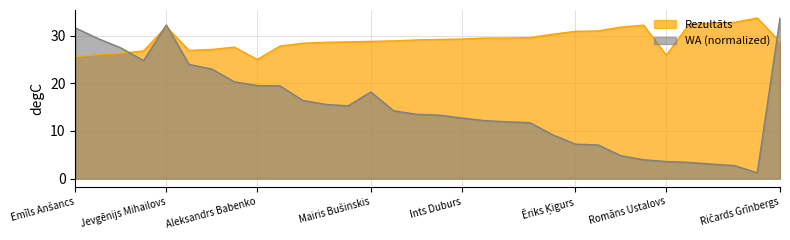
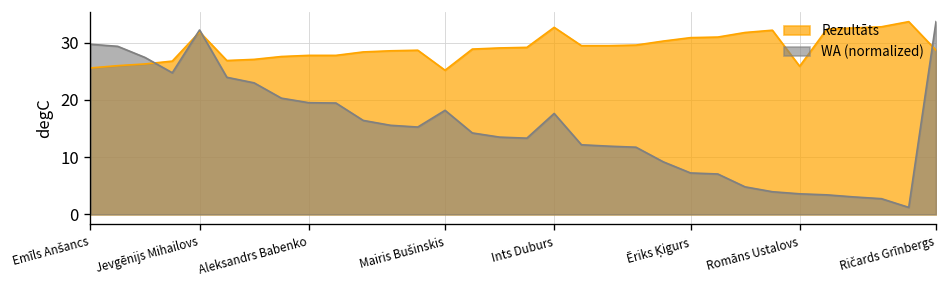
WA (normalized), Emīls Anšancs: 32 -> 30
Rezultāts, Aleksandrs Babenko: 25 -> 28
Rezultāts, Mairis Bušinskis: 29 -> 25
Rezultāts, Ints Duburs: 29 -> 33
WA (normalized), Ints Duburs: 13 -> 18
